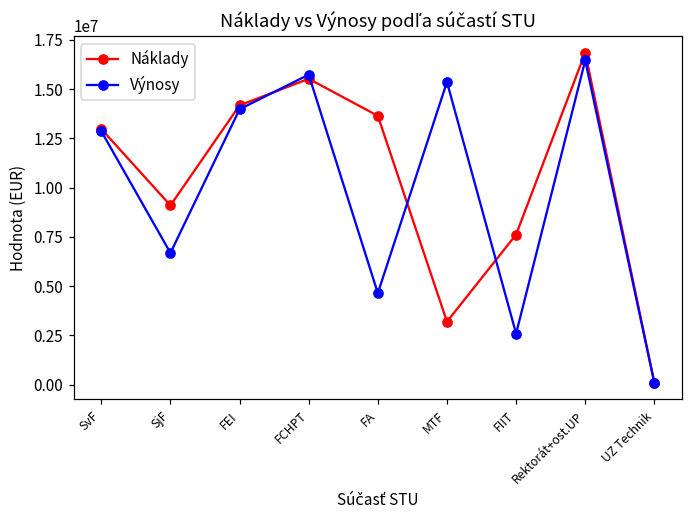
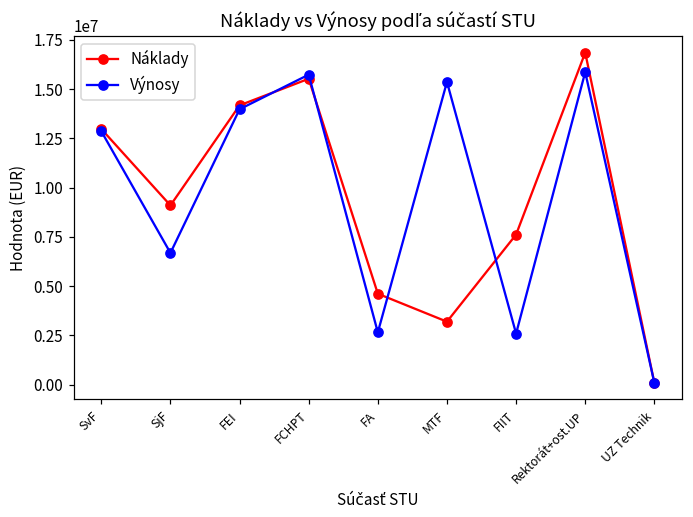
Náklady, FA: 13600000 -> 4600000
Výnosy, FA: 4600000 -> 2700000
Výnosy, Rektorát+ost.UP: 16500000 -> 15900000
